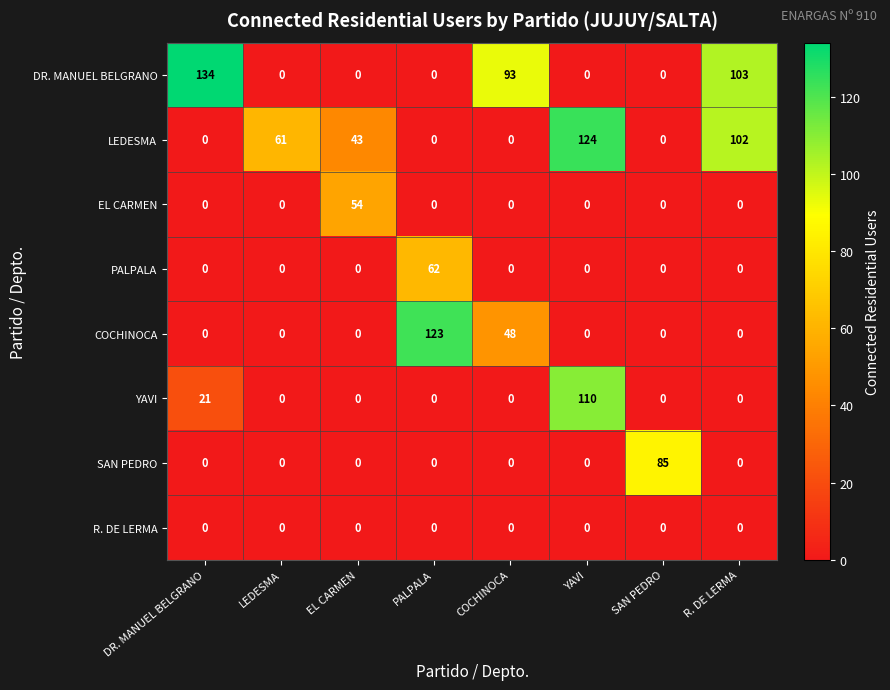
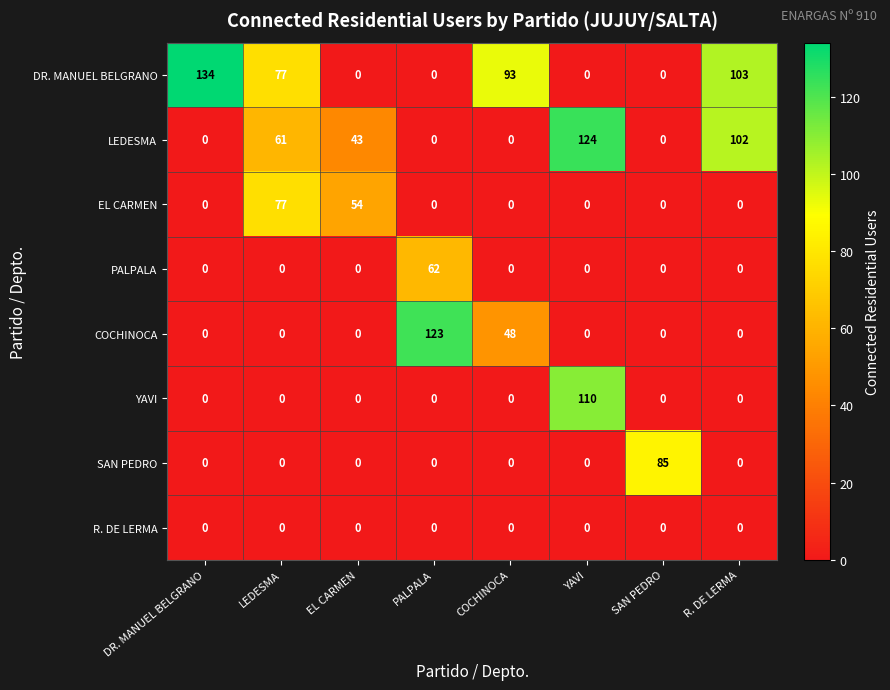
DR. MANUEL BELGRANO, LEDESMA: 0 -> 77
EL CARMEN, LEDESMA: 0 -> 77
YAVI, DR. MANUEL BELGRANO: 21 -> 0
